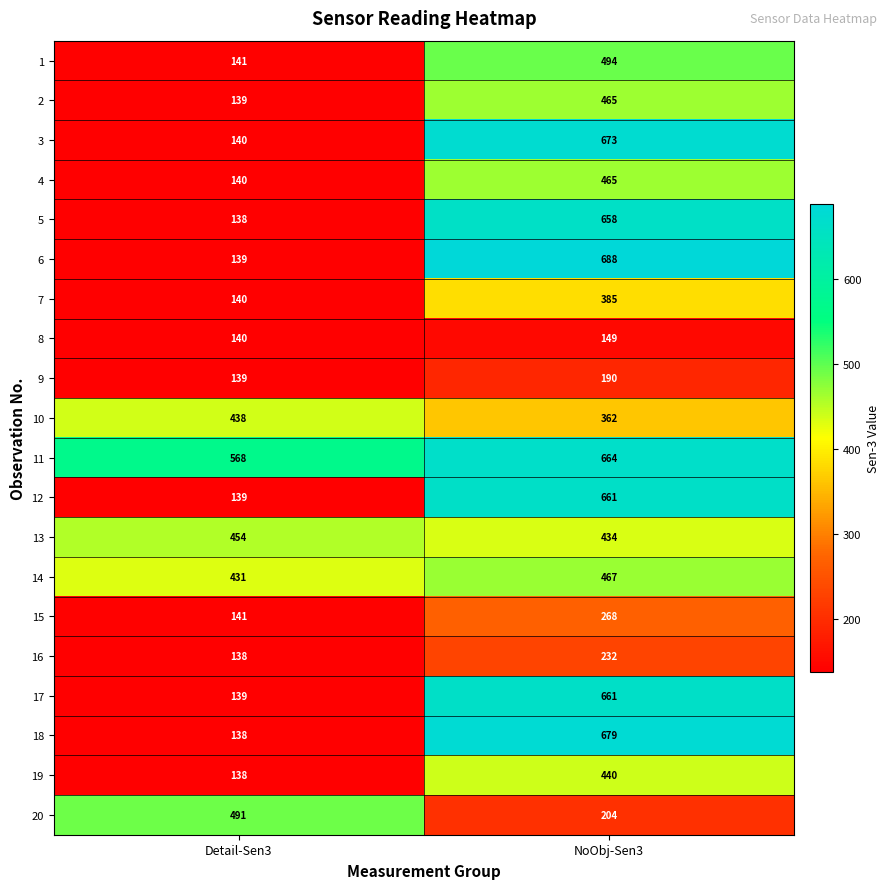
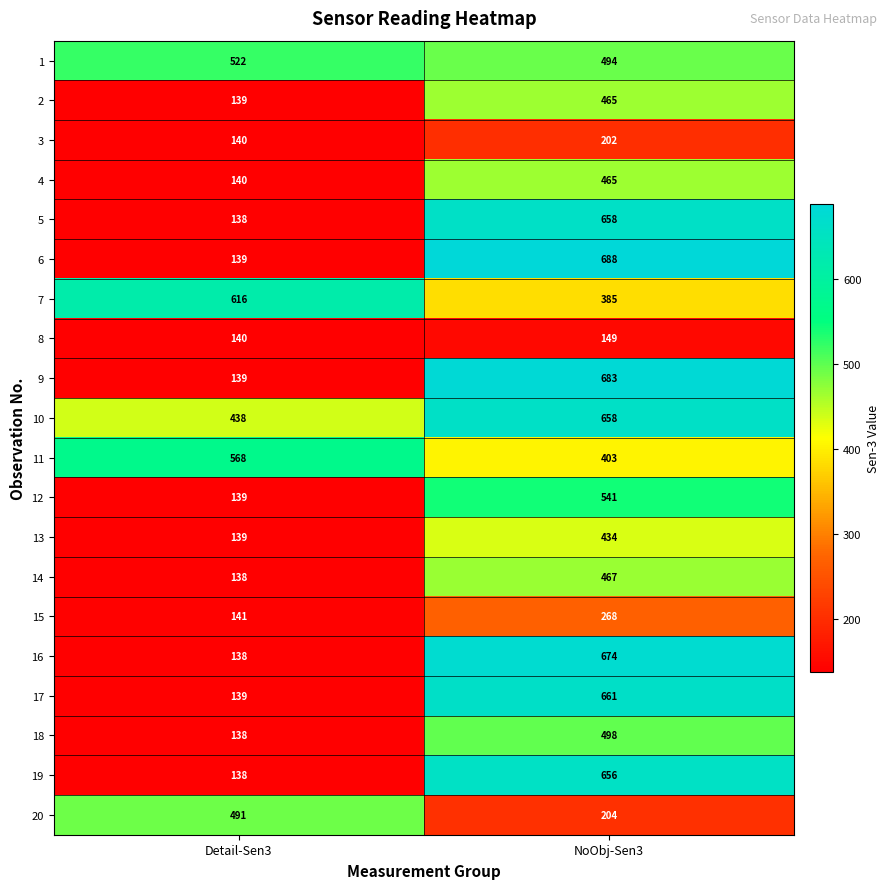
1, Detail-Sen3: 141 -> 522
3, NoObj-Sen3: 673 -> 202
7, Detail-Sen3: 140 -> 616
9, NoObj-Sen3: 190 -> 683
10, NoObj-Sen3: 362 -> 658
11, NoObj-Sen3: 664 -> 403
12, NoObj-Sen3: 661 -> 541
13, Detail-Sen3: 454 -> 139
14, Detail-Sen3: 431 -> 138
16, NoObj-Sen3: 232 -> 674
18, NoObj-Sen3: 679 -> 498
19, NoObj-Sen3: 440 -> 656
